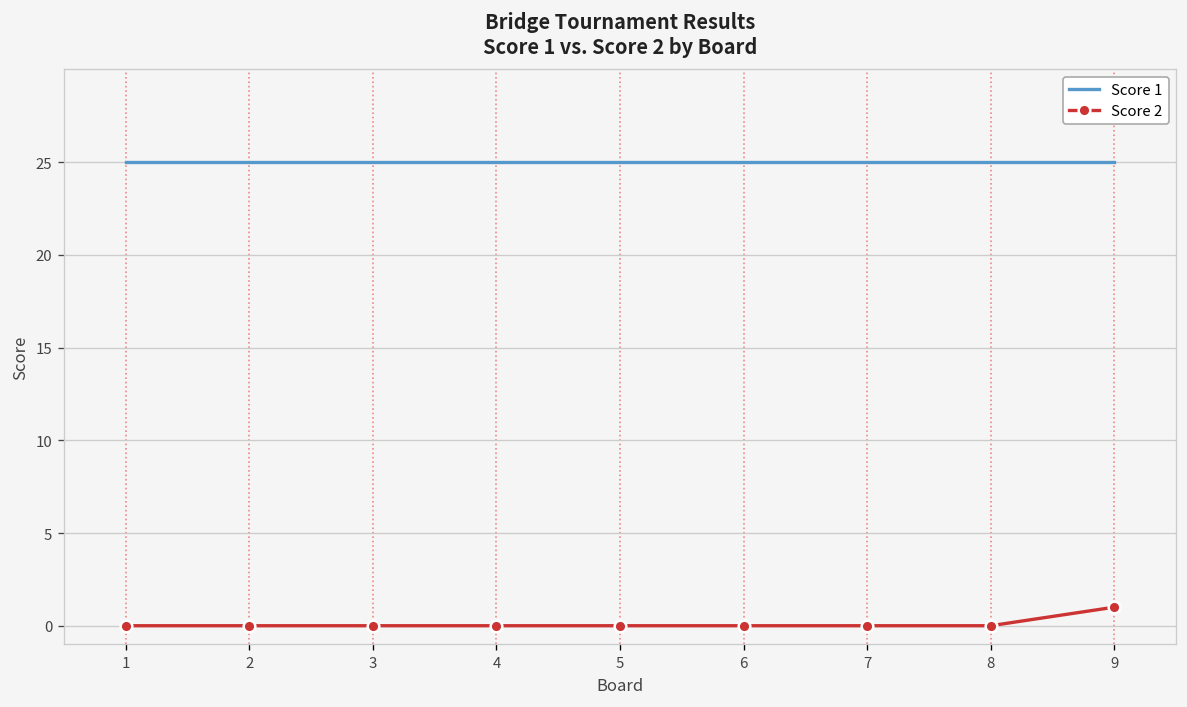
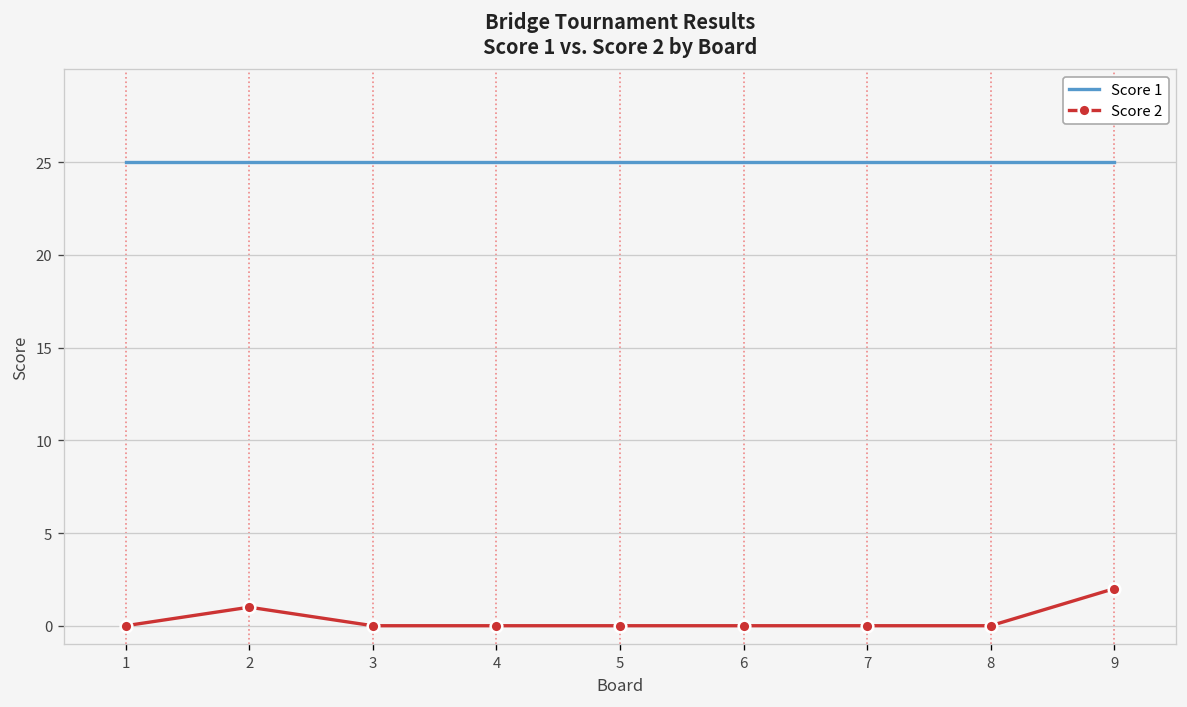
Score 2, 2: 0 -> 1
Score 2, 9: 1 -> 2
